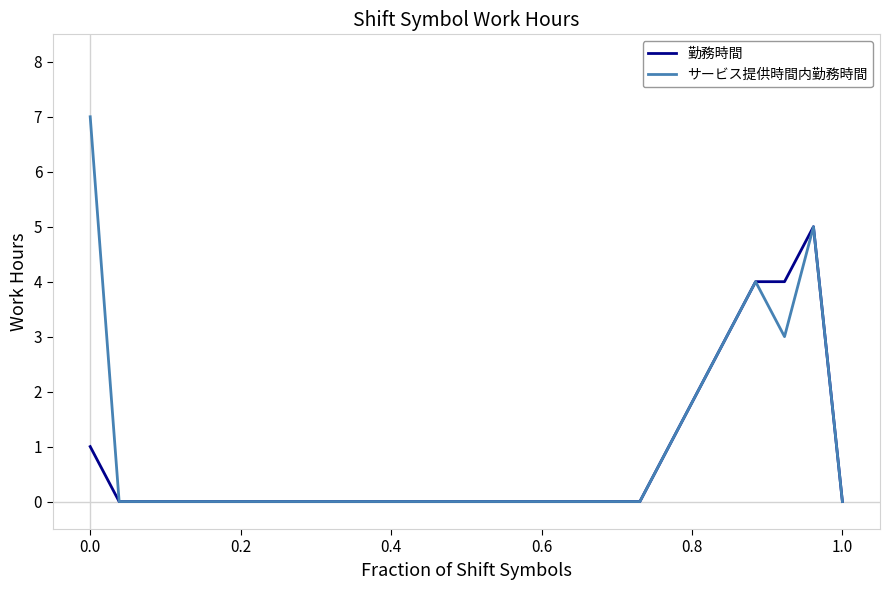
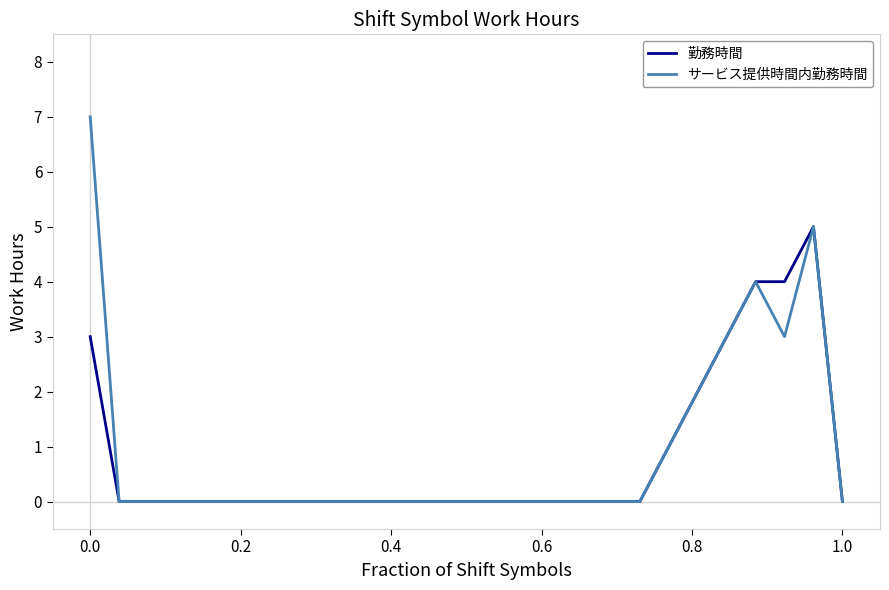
勤務時間, 0.0: 1 -> 3
